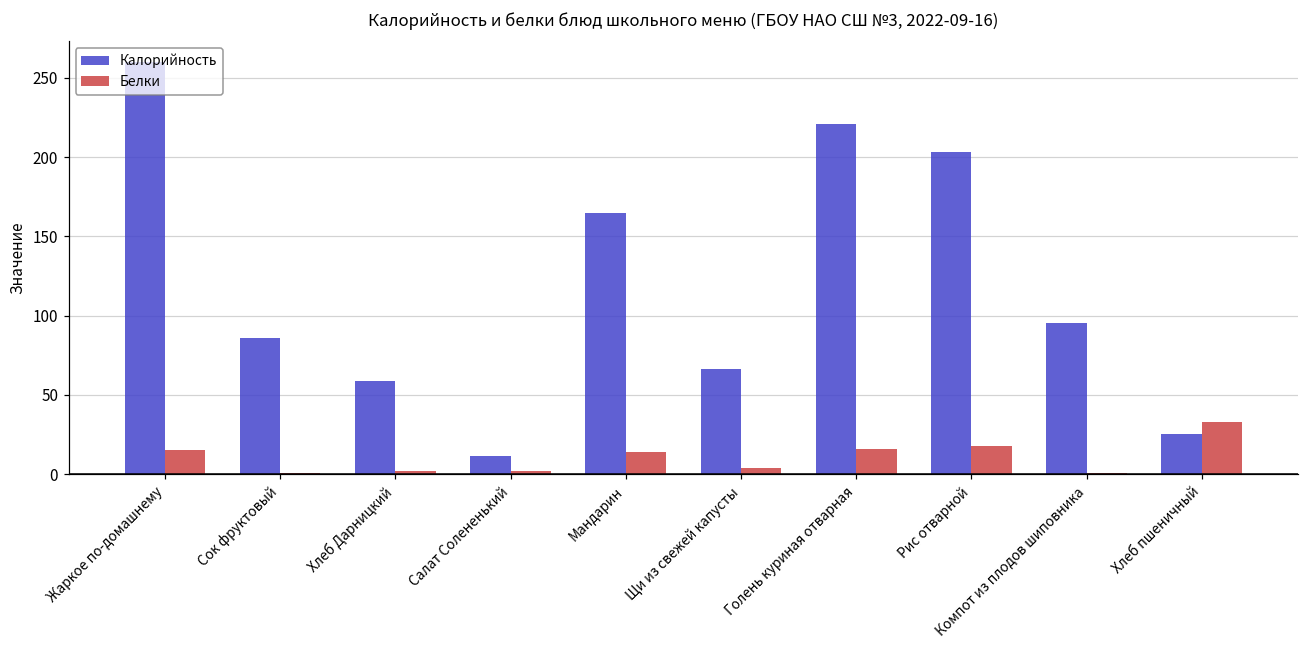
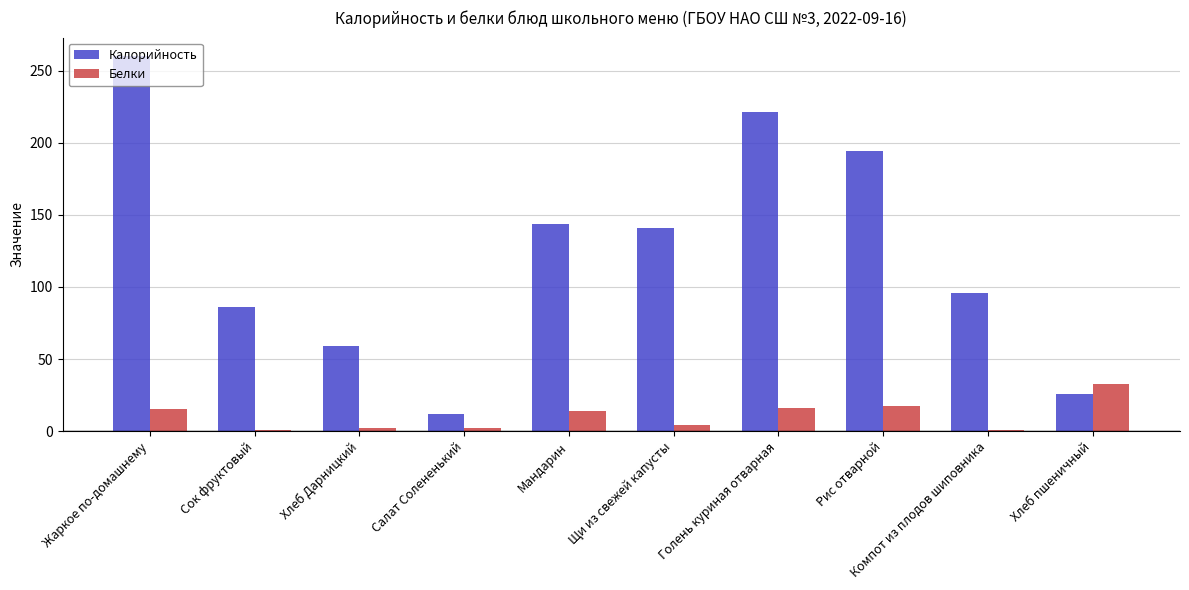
Калорийность, Мандарин: 165 -> 144
Калорийность, Щи из свежей капусты: 67 -> 141
Калорийность, Рис отварной: 203 -> 194
